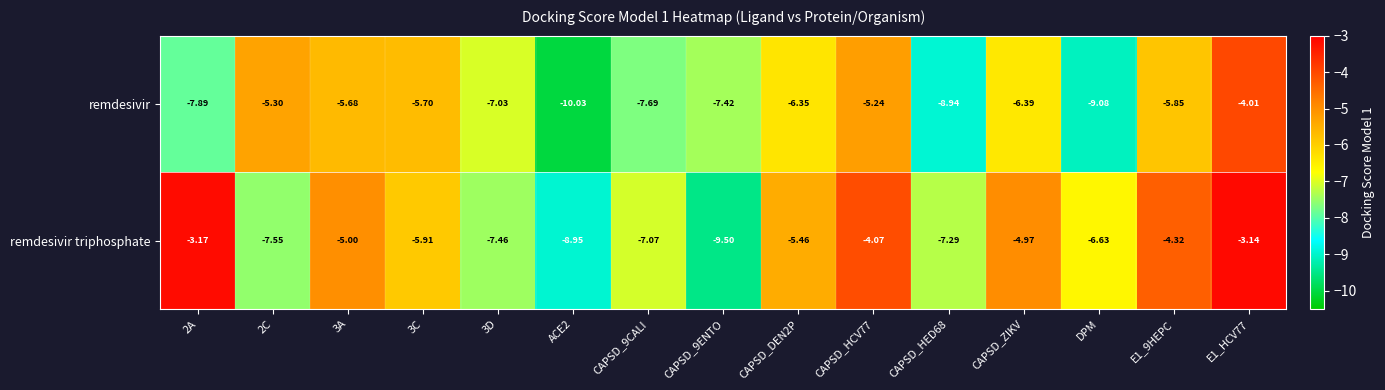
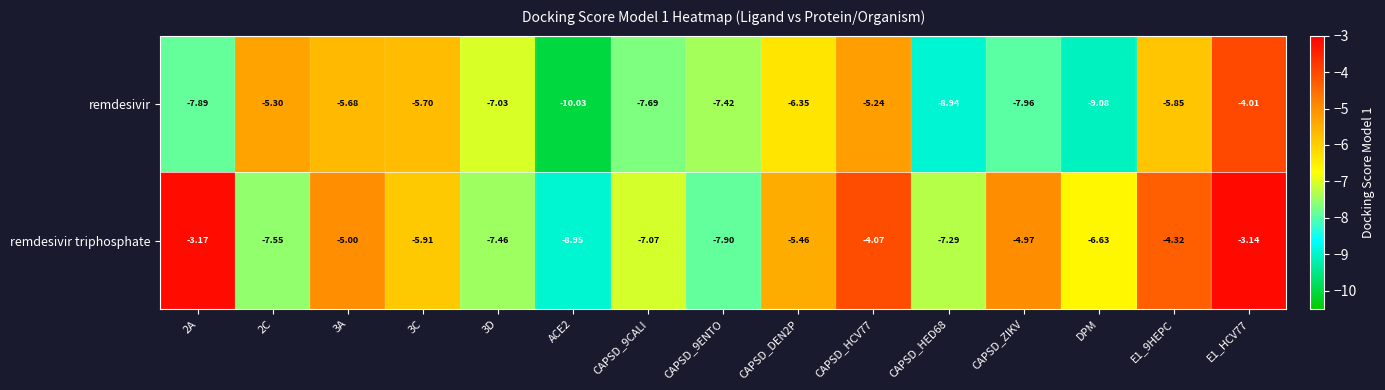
remdesivir, CAPSD_ZIKV: -6.39 -> -7.96
remdesivir triphosphate, CAPSD_9ENTO: -9.50 -> -7.90
